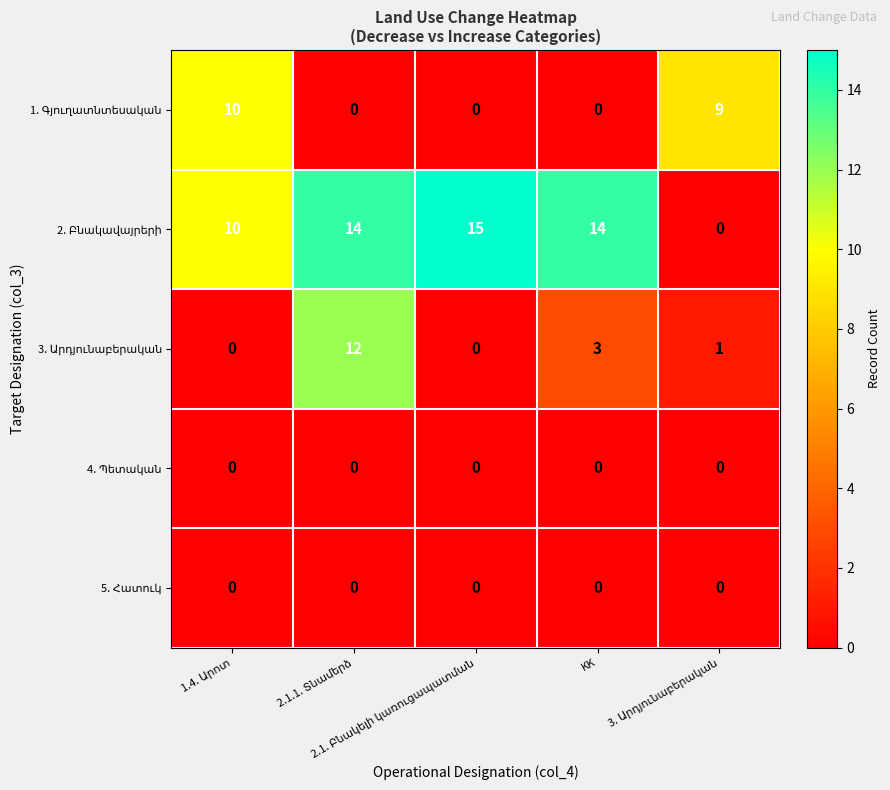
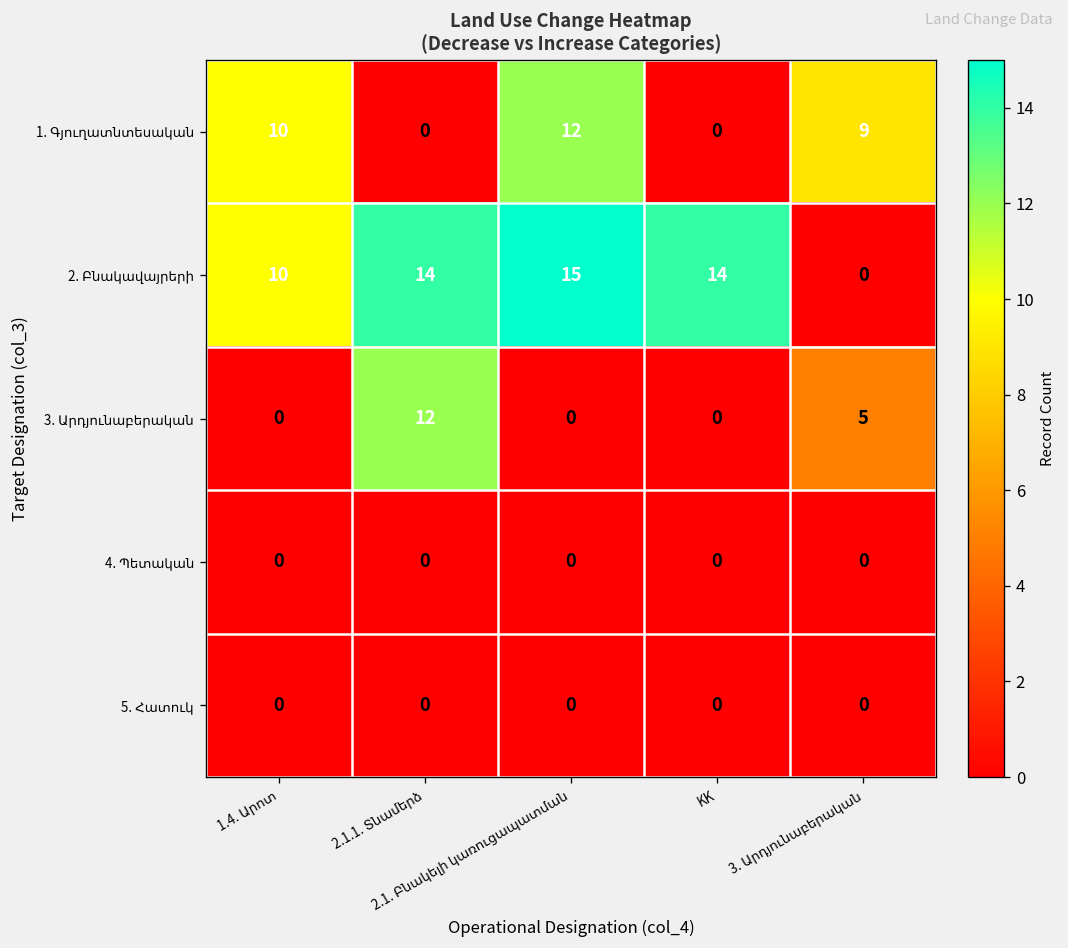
1. Գյուղատնտեսական, 2.1. Բնակելի կառուցապատման: 0 -> 12
3. Արդյունաբերական, KK: 3 -> 0
3. Արդյունաբերական, 3. Արդյունաբերական: 1 -> 5
